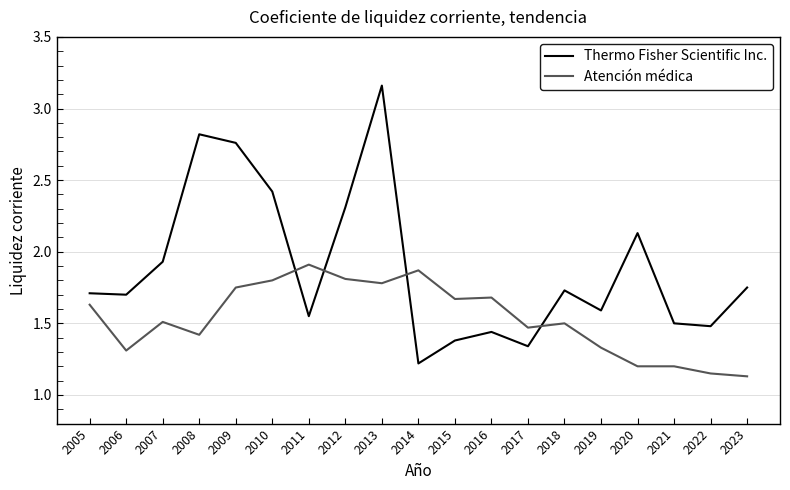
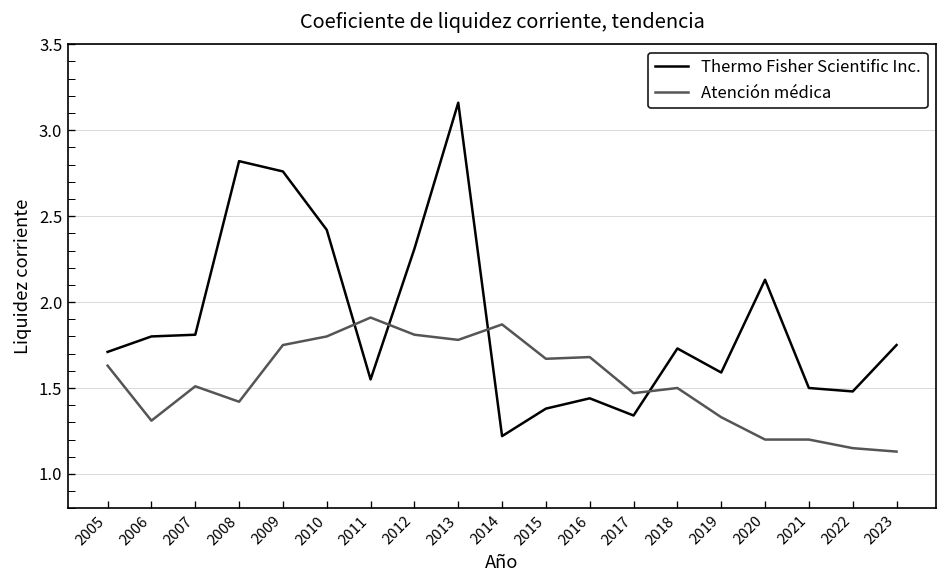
Thermo Fisher Scientific Inc., 2006: 1.7 -> 1.8
Thermo Fisher Scientific Inc., 2007: 1.93 -> 1.81
